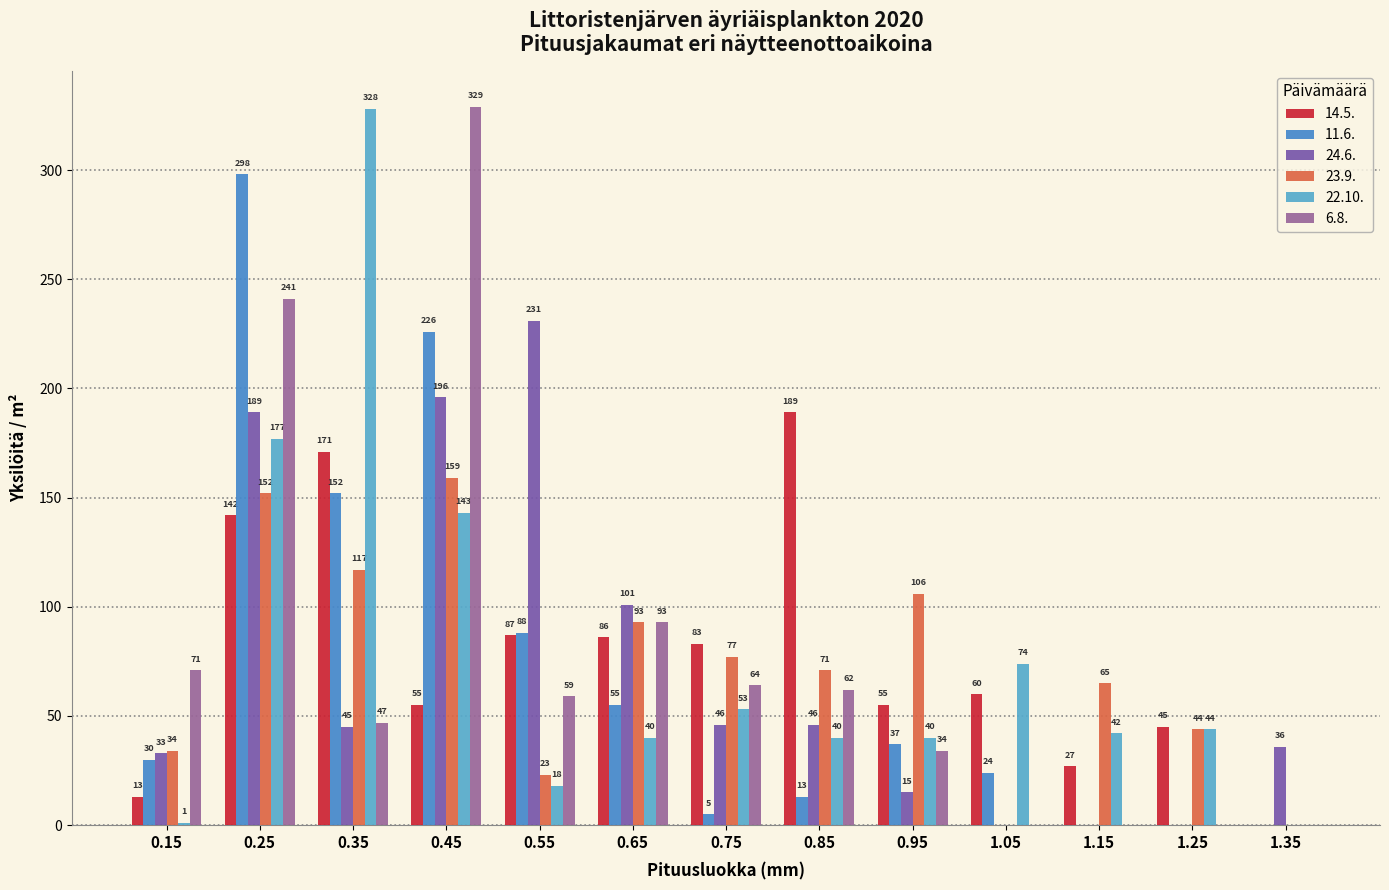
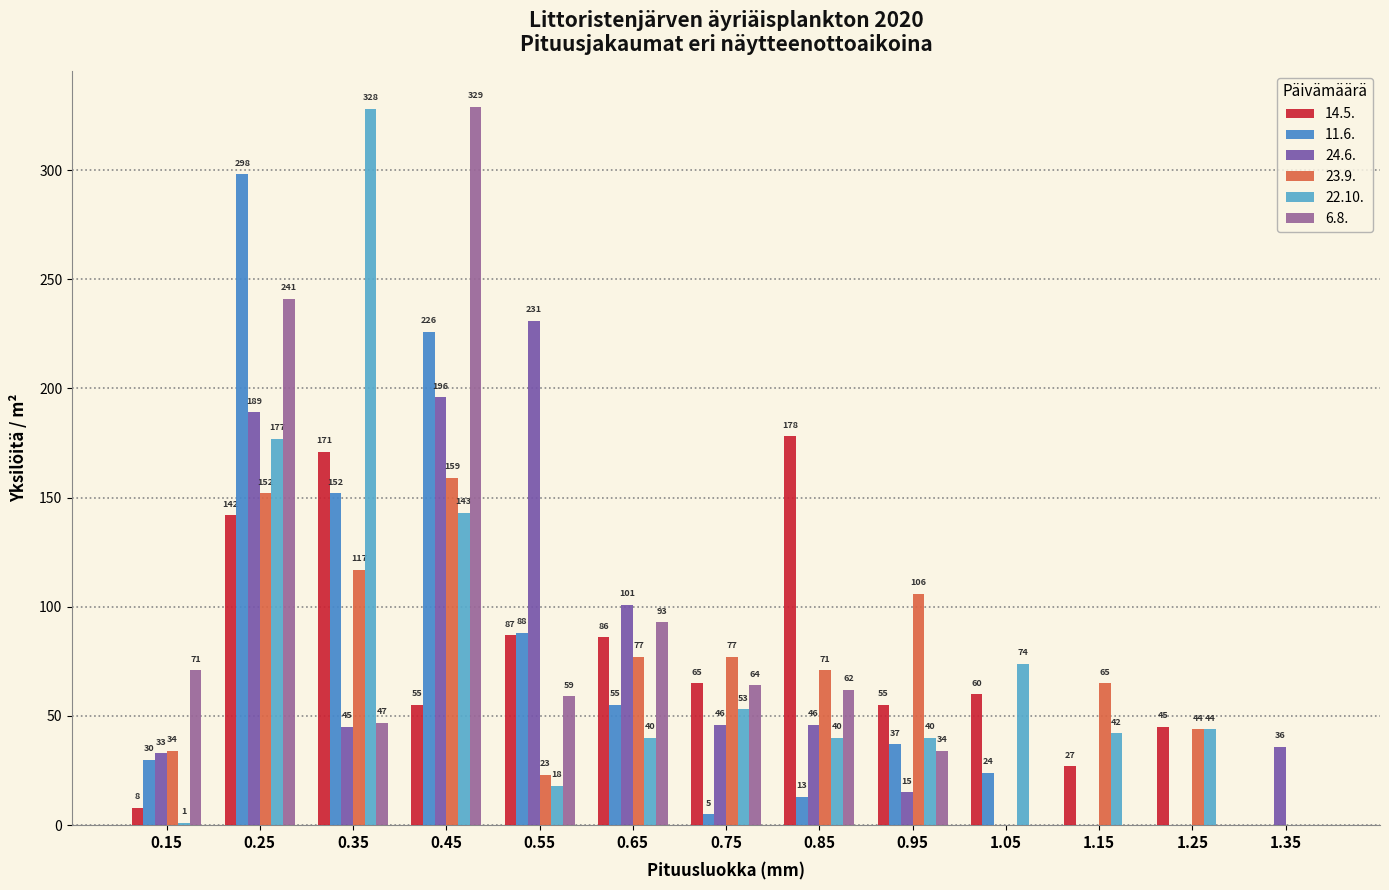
14.5., 0.15: 13 -> 8
23.9., 0.65: 93 -> 77
14.5., 0.75: 83 -> 65
14.5., 0.85: 189 -> 178
